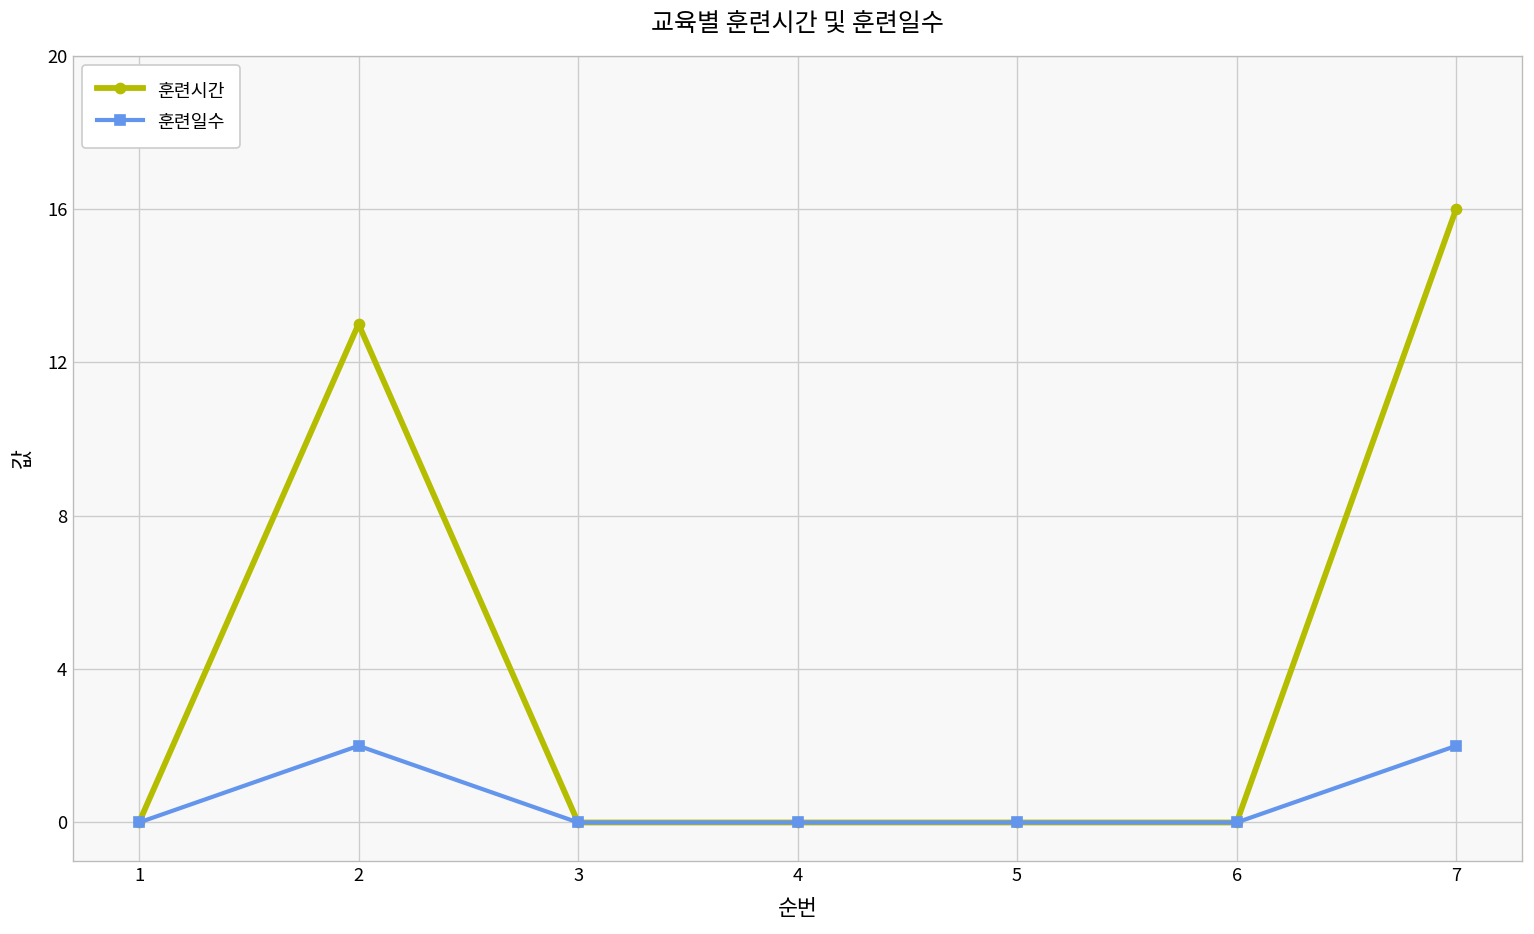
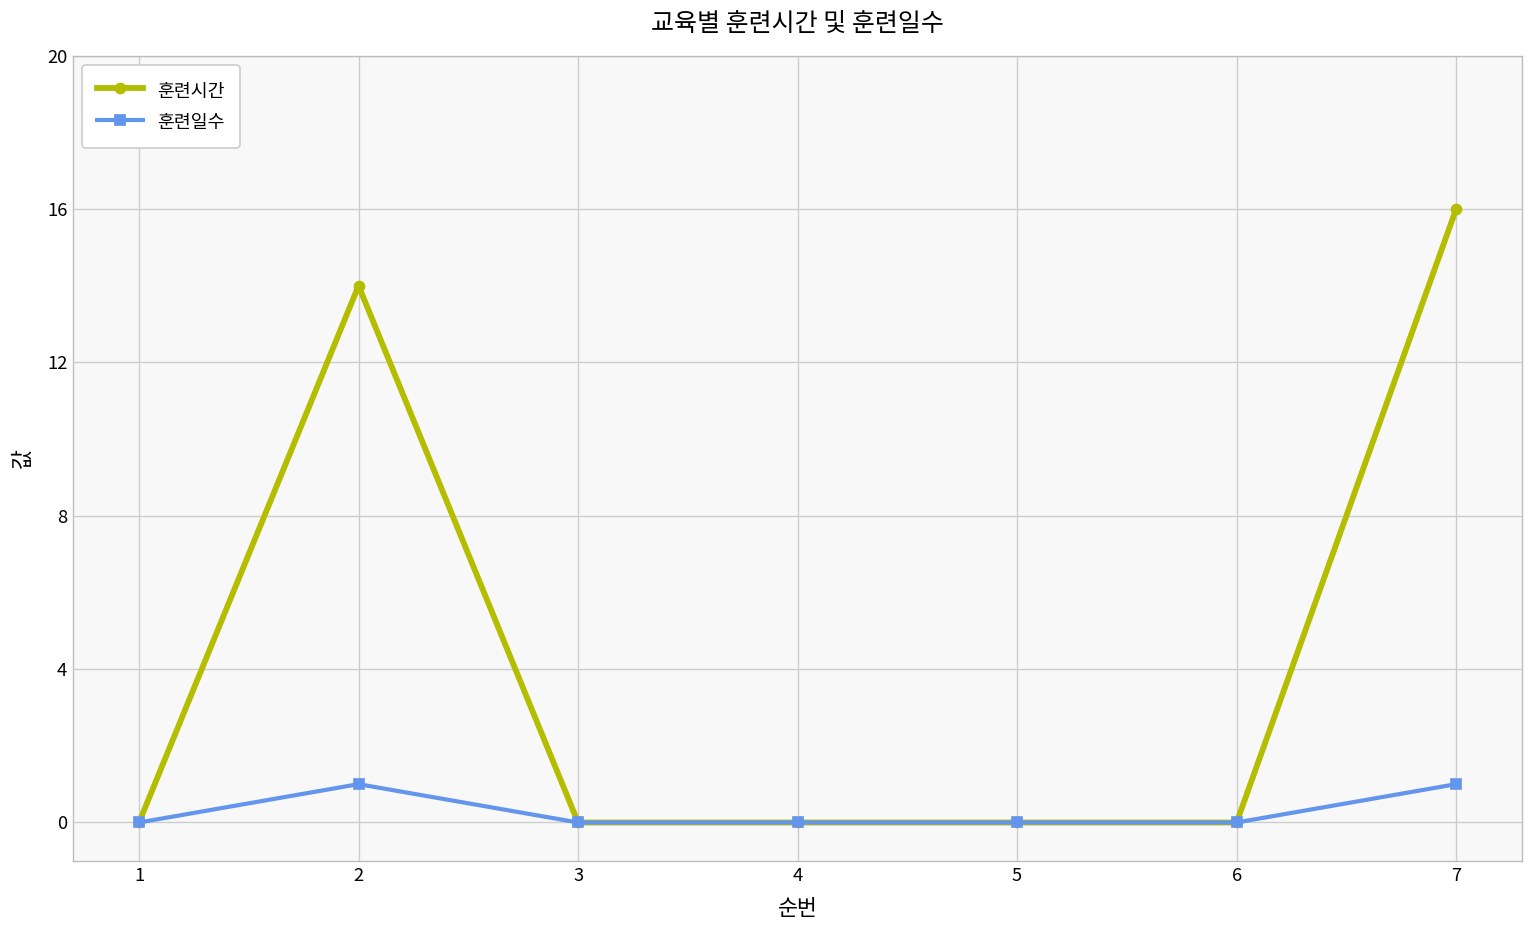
훈련시간, 2: 13 -> 14
훈련일수, 2: 2 -> 1
훈련일수, 7: 2 -> 1
